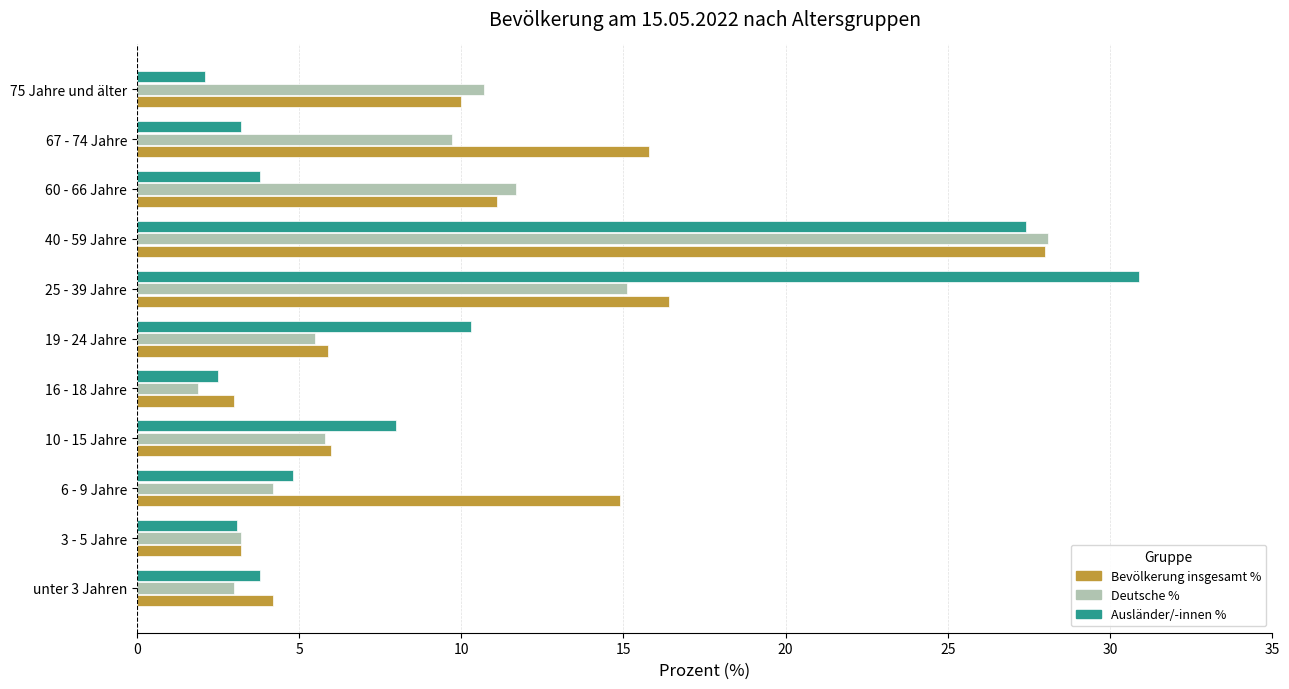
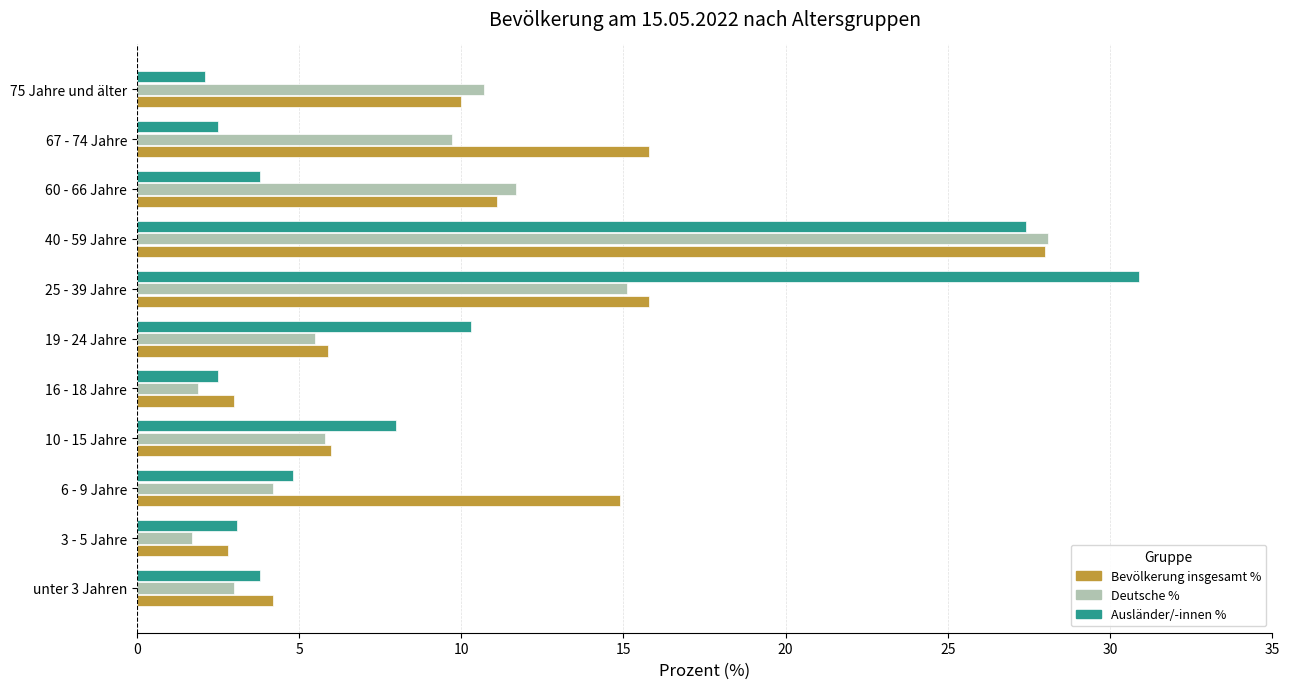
Ausländer/-innen %, 67 - 74 Jahre: 3.2 -> 2.5
Bevölkerung insgesamt %, 25 - 39 Jahre: 16.4 -> 15.8
Deutsche %, 3 - 5 Jahre: 3.2 -> 1.7
Bevölkerung insgesamt %, 3 - 5 Jahre: 3.2 -> 2.8
